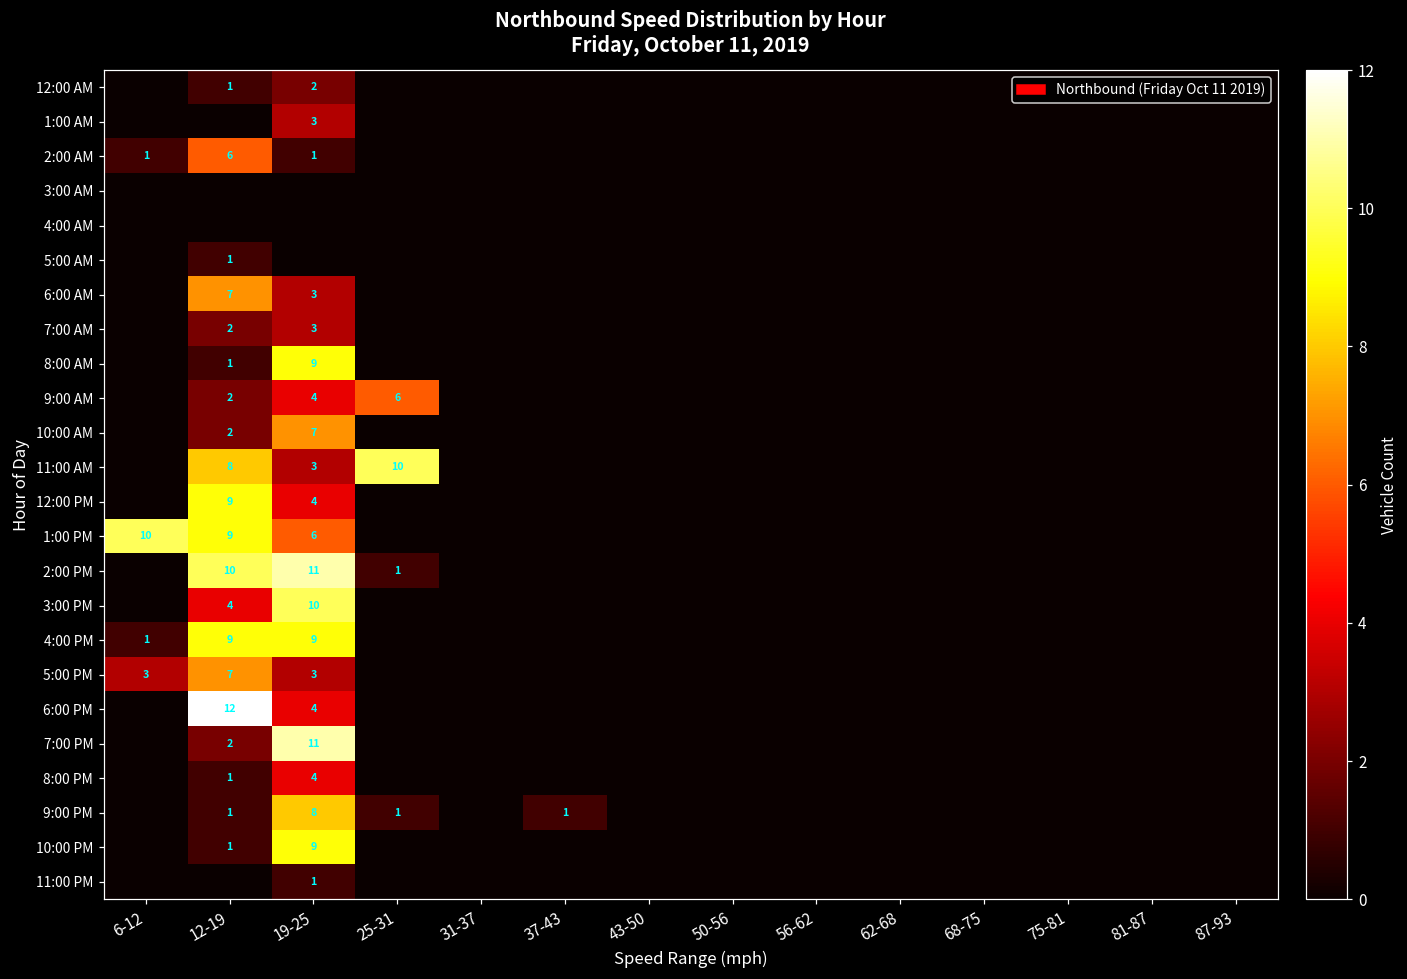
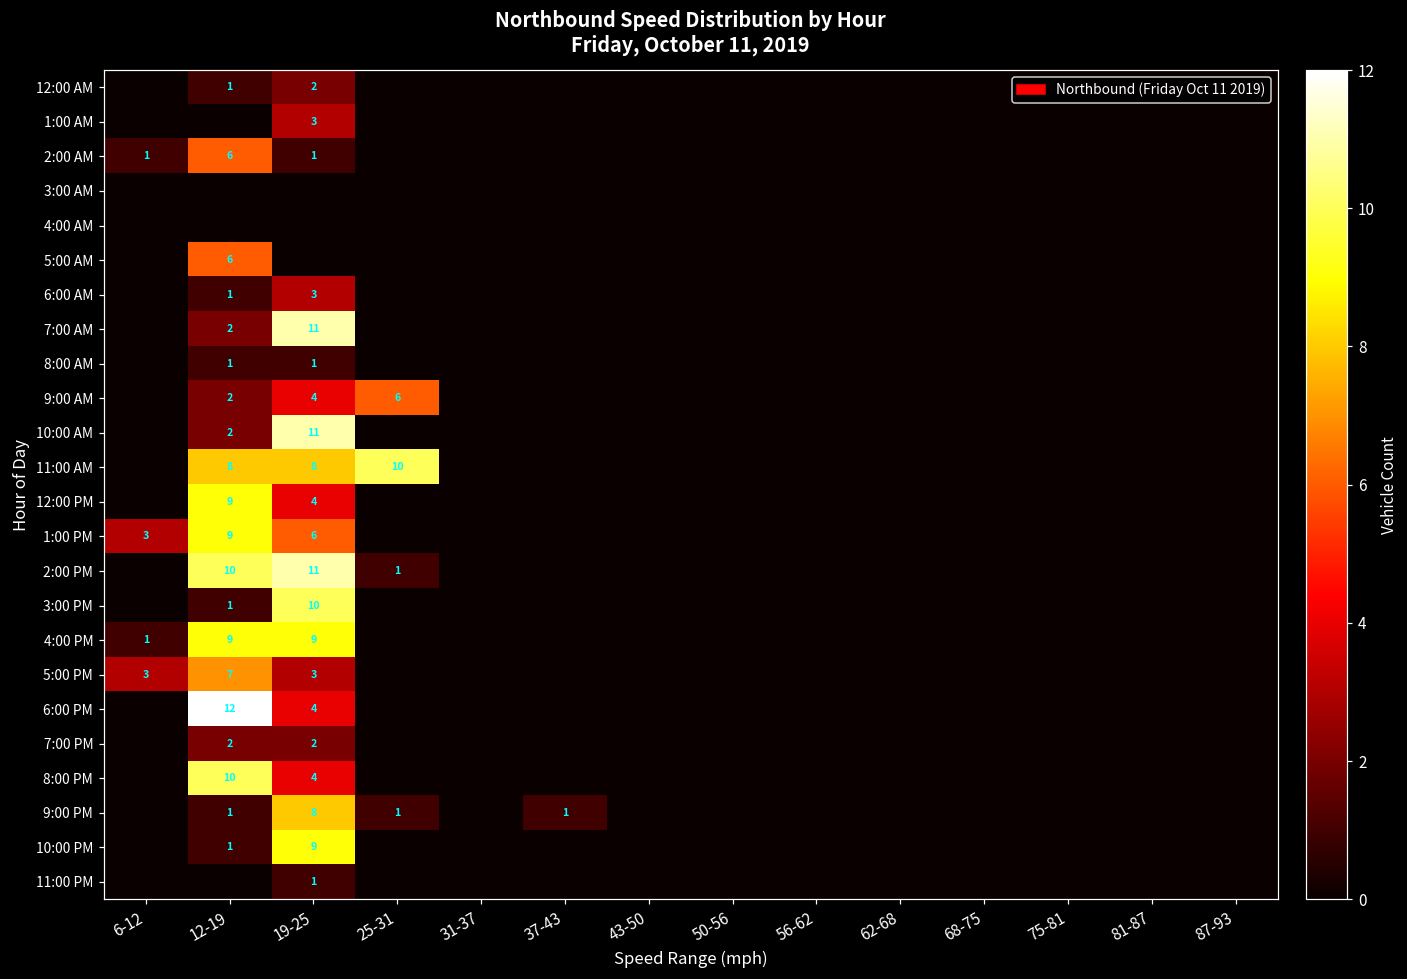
5:00 AM, 12-19: 1 -> 6
6:00 AM, 12-19: 7 -> 1
7:00 AM, 19-25: 3 -> 11
8:00 AM, 19-25: 9 -> 1
10:00 AM, 19-25: 7 -> 11
11:00 AM, 19-25: 3 -> 8
1:00 PM, 6-12: 10 -> 3
3:00 PM, 12-19: 4 -> 1
7:00 PM, 19-25: 11 -> 2
8:00 PM, 12-19: 1 -> 10
